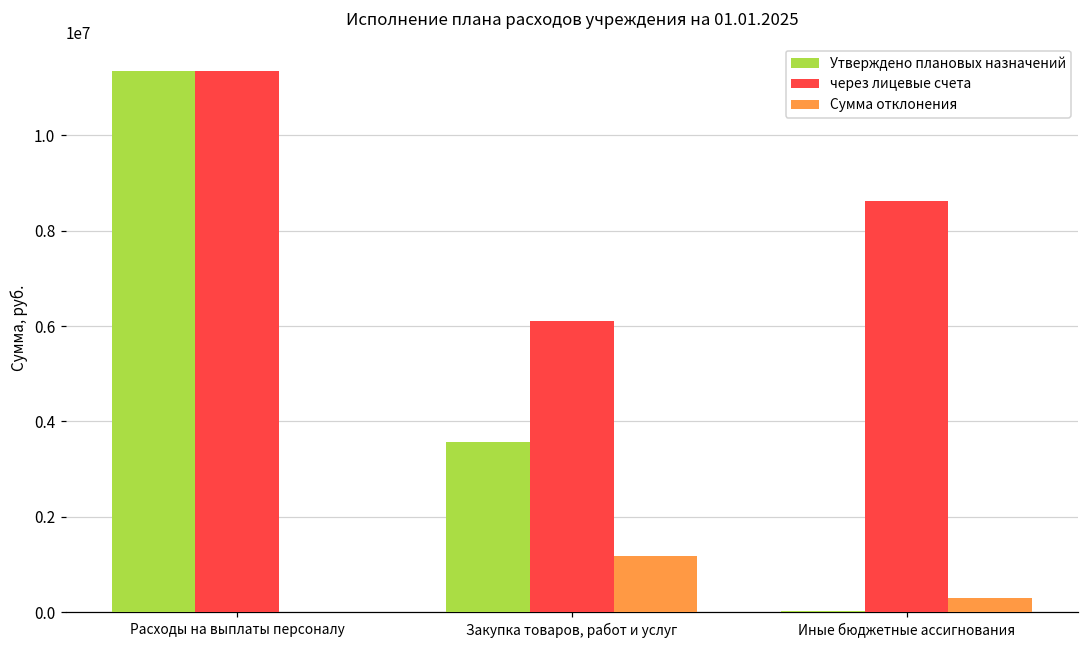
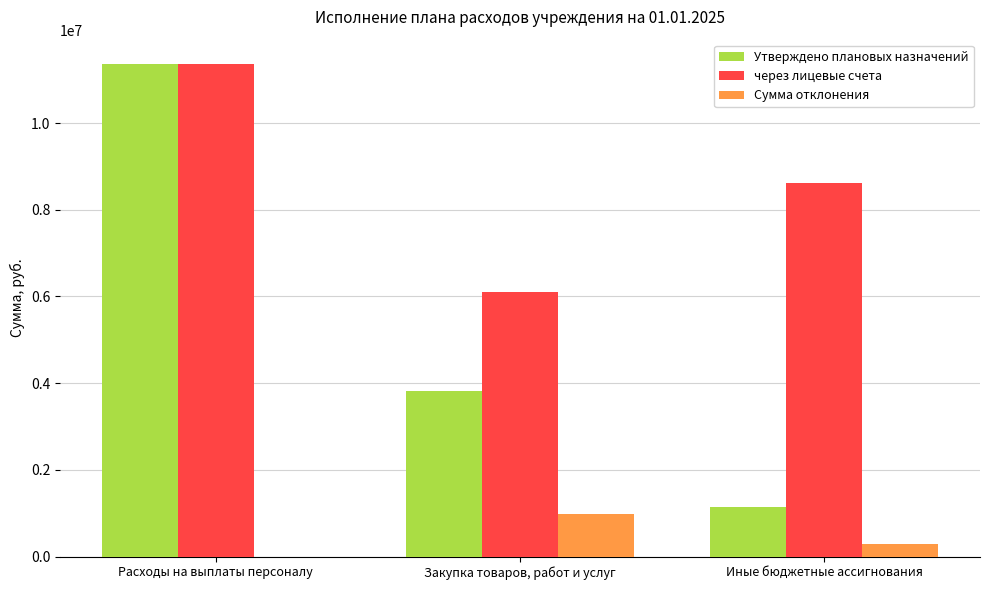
Утверждено плановых назначений, Закупка товаров, работ и услуг: 3600000 -> 3800000
Сумма отклонения, Закупка товаров, работ и услуг: 1200000 -> 1000000
Утверждено плановых назначений, Иные бюджетные ассигнования: 0 -> 1100000
